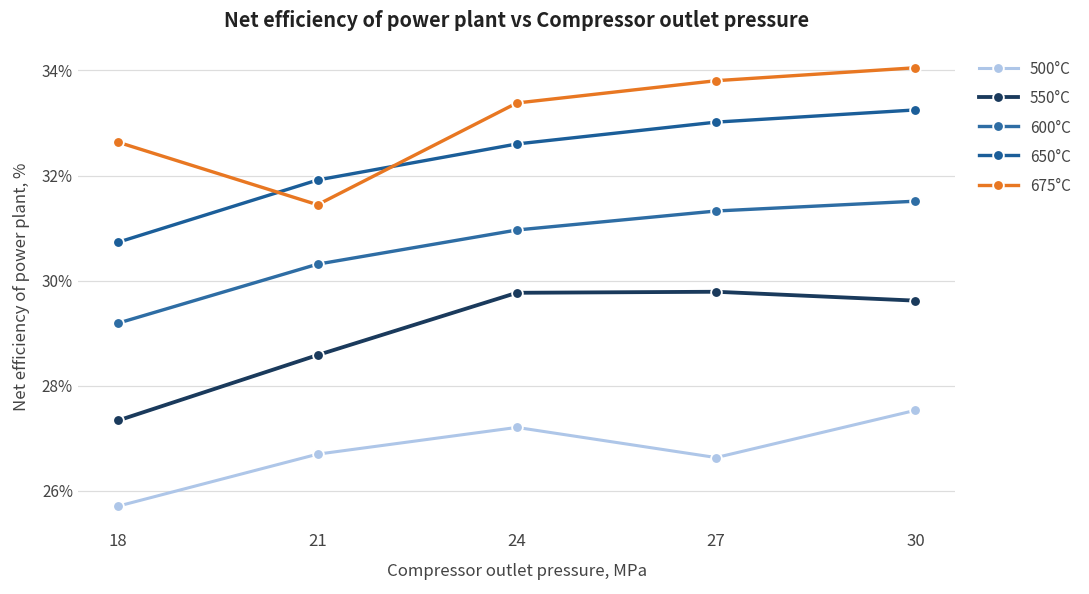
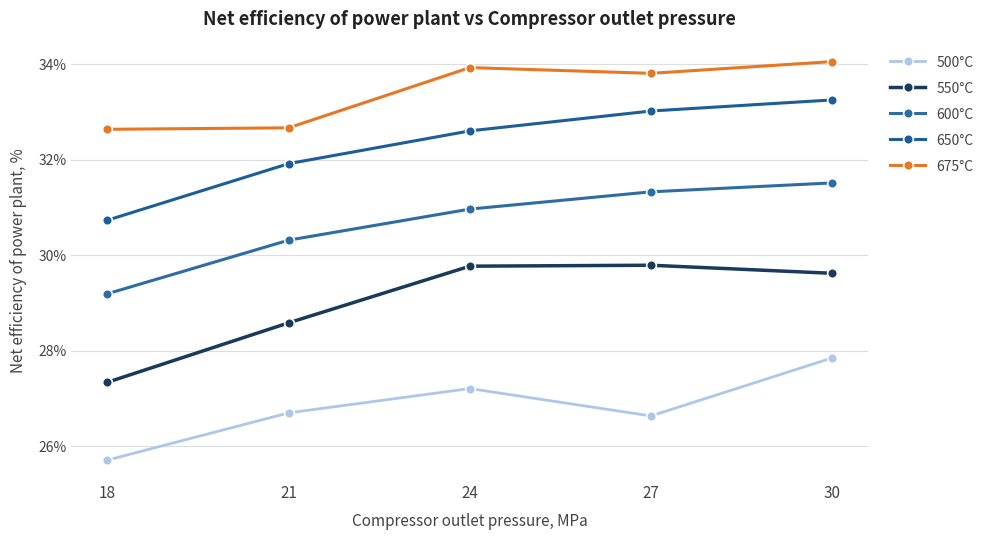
675°C, 21: 31.4% -> 32.7%
675°C, 24: 33.4% -> 33.9%
500°C, 30: 27.5% -> 27.9%
